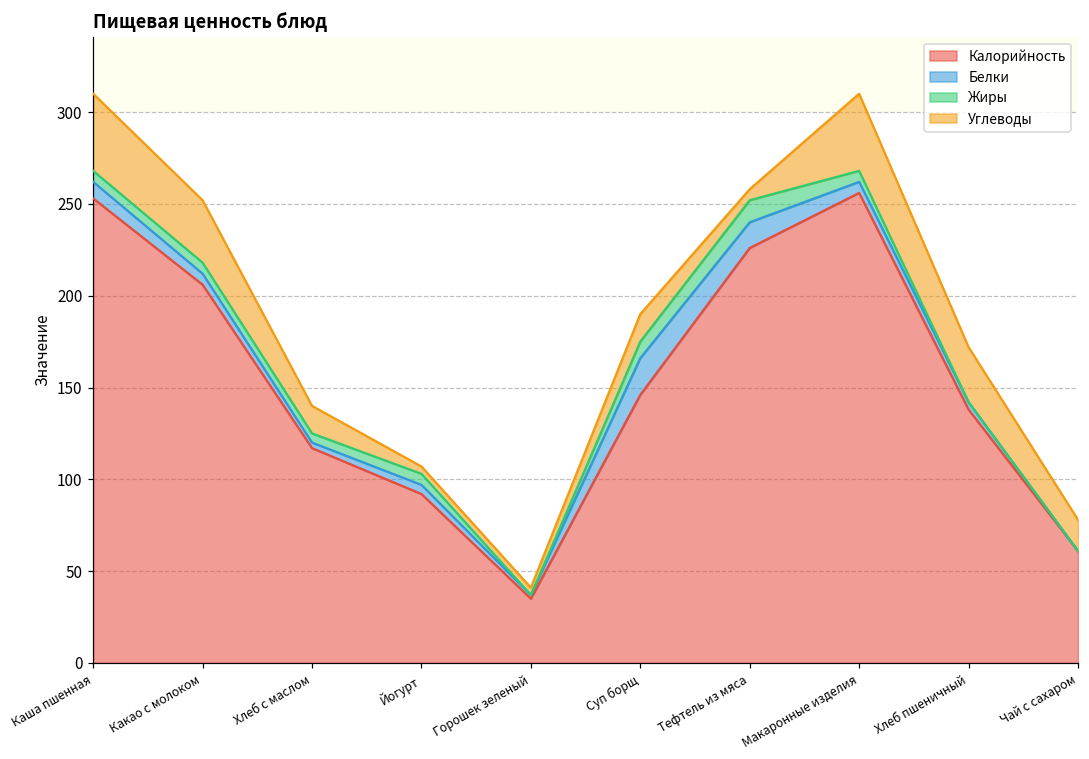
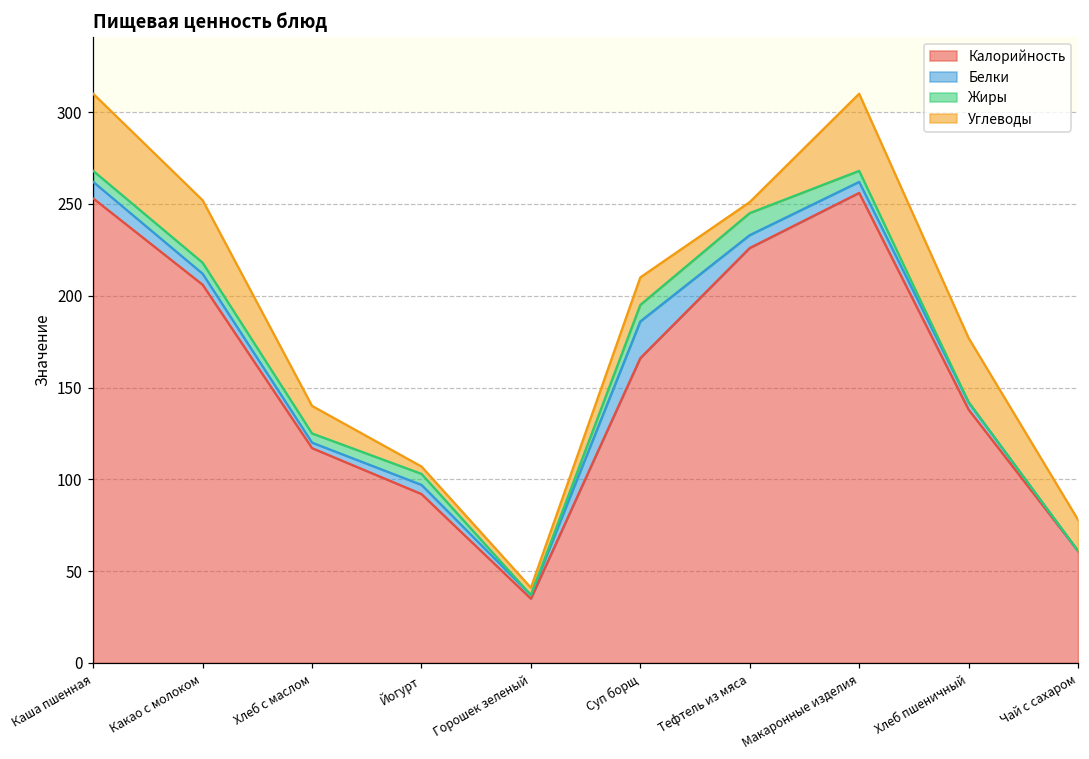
Калорийность, Суп борщ: 146 -> 166
Белки, Тефтель из мяса: 14 -> 7
Углеводы, Хлеб пшеничный: 30 -> 35
